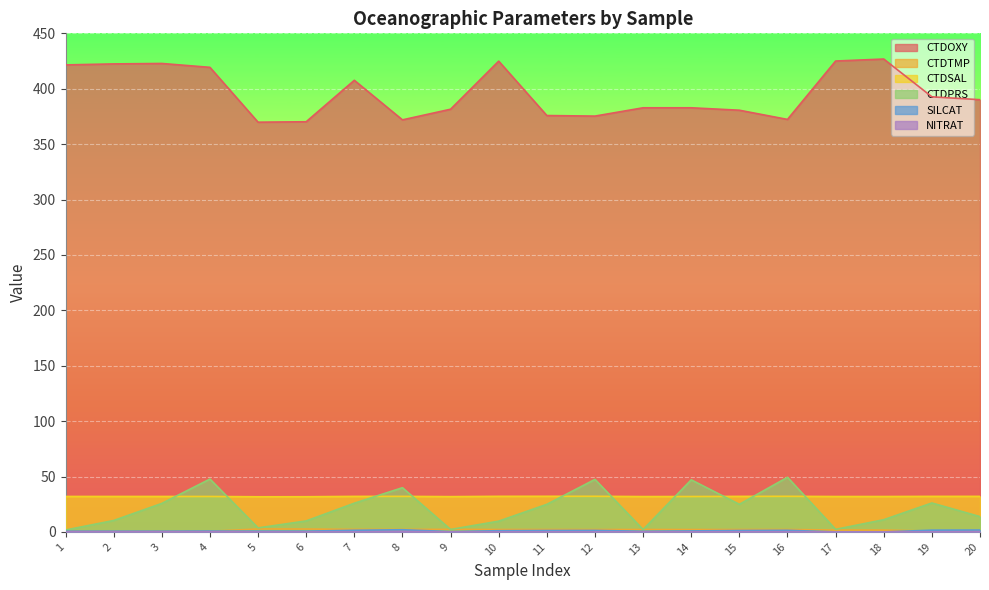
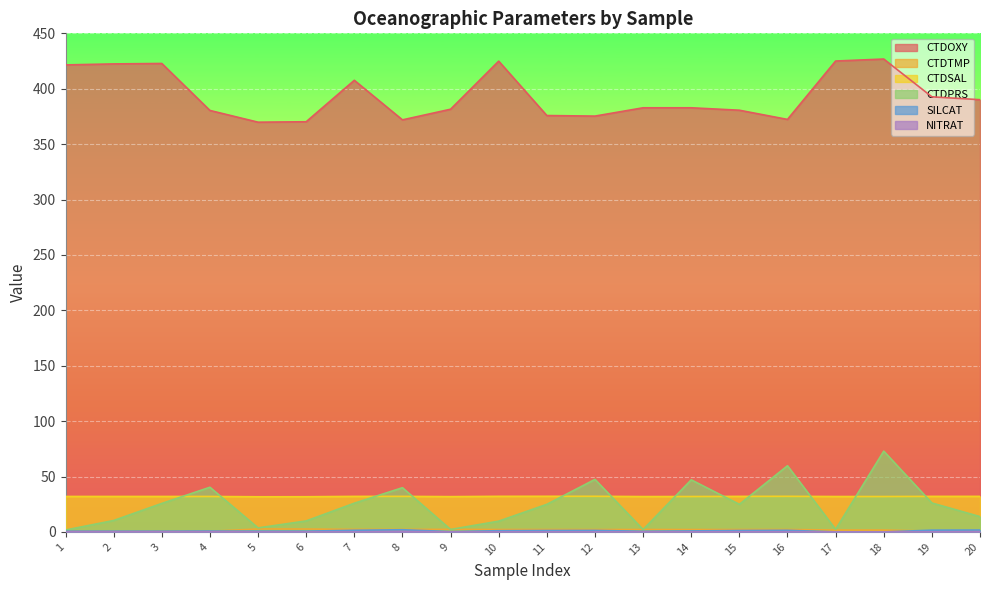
CTDOXY, 4: 419 -> 380
CTDPRS, 4: 48 -> 40
CTDPRS, 16: 49 -> 60
CTDPRS, 18: 11 -> 73
